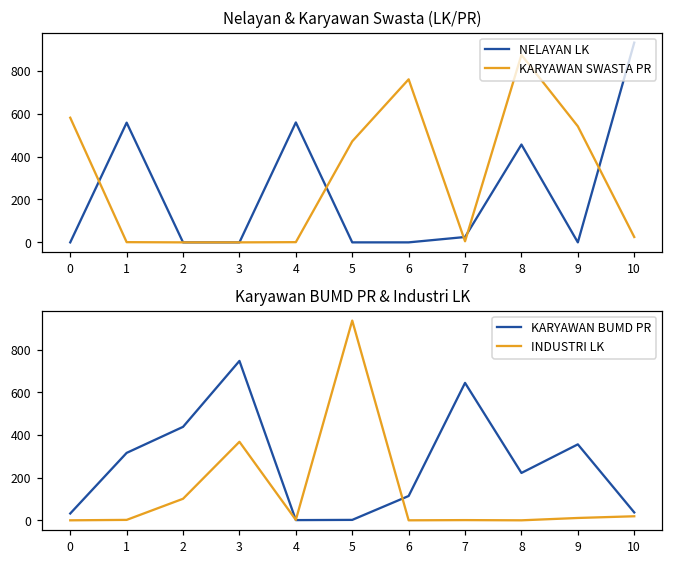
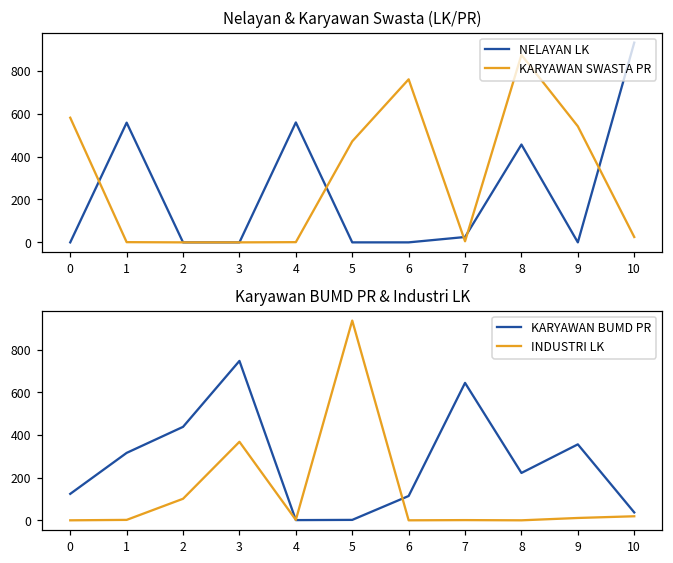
Karyawan BUMD PR & Industri LK, KARYAWAN BUMD PR, 0: 30 -> 120
